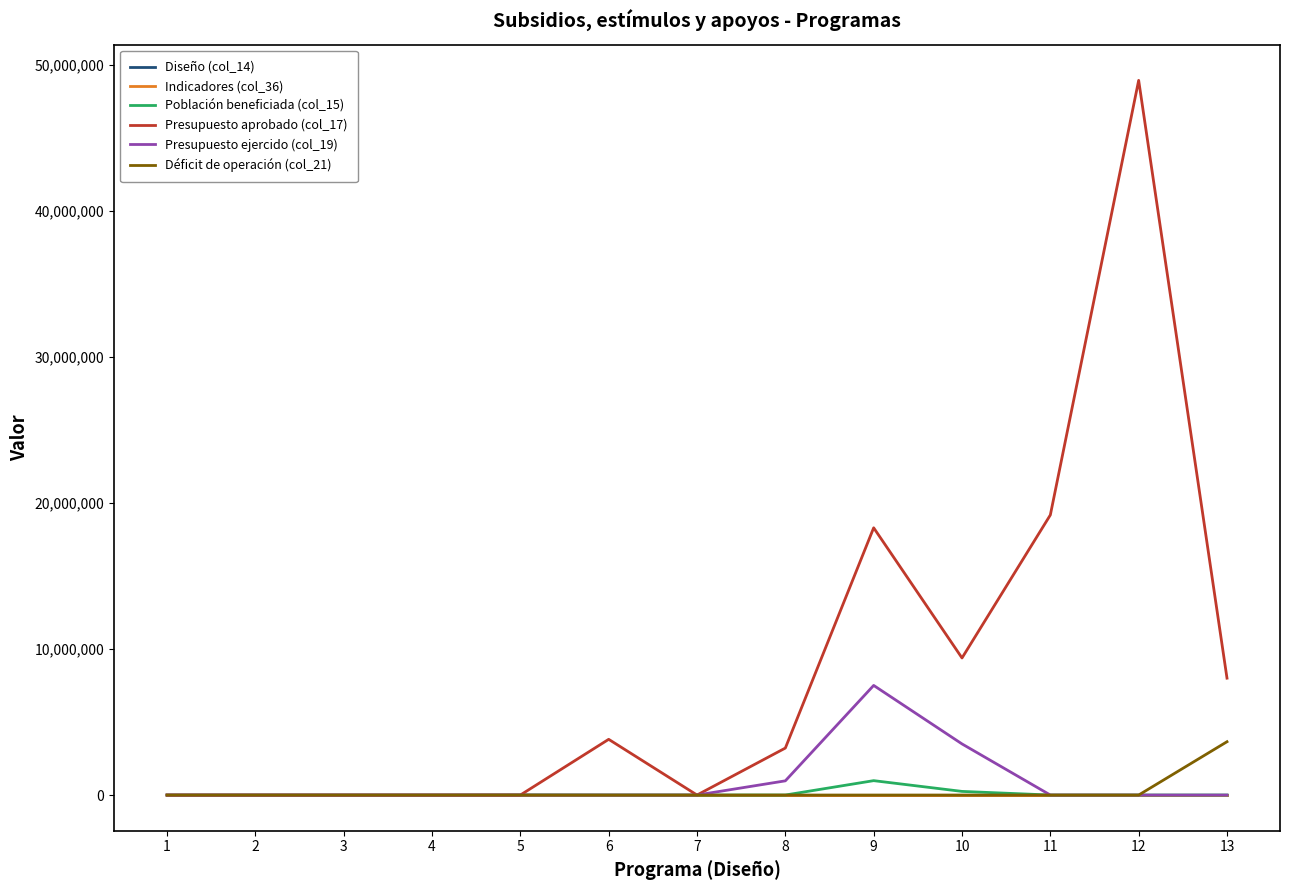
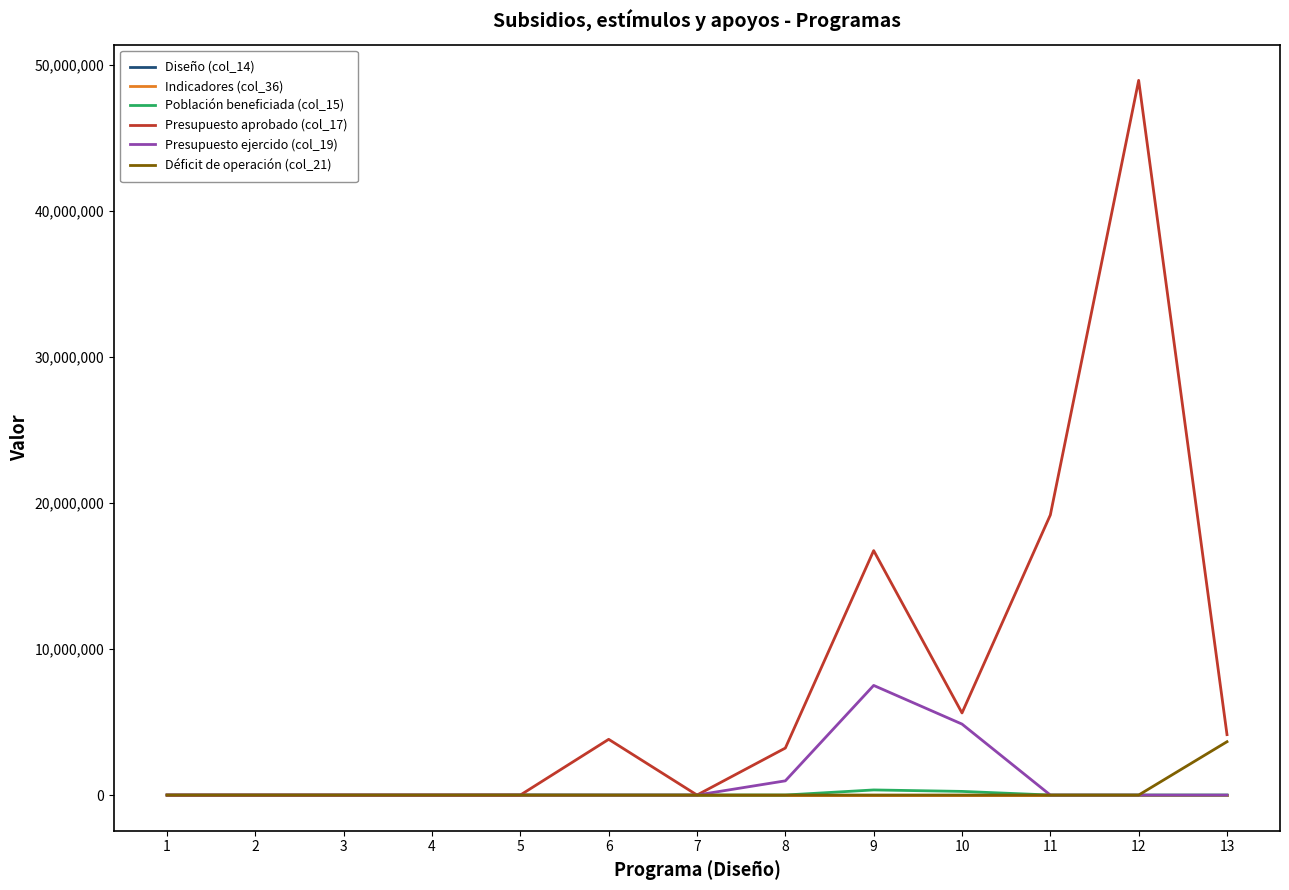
Población beneficiada (col_15), 9: 1,000,000 -> 300,000
Presupuesto aprobado (col_17), 9: 18,300,000 -> 16,700,000
Presupuesto aprobado (col_17), 10: 9,400,000 -> 5,600,000
Presupuesto ejercido (col_19), 10: 3,500,000 -> 4,900,000
Presupuesto aprobado (col_17), 13: 8,000,000 -> 4,100,000
